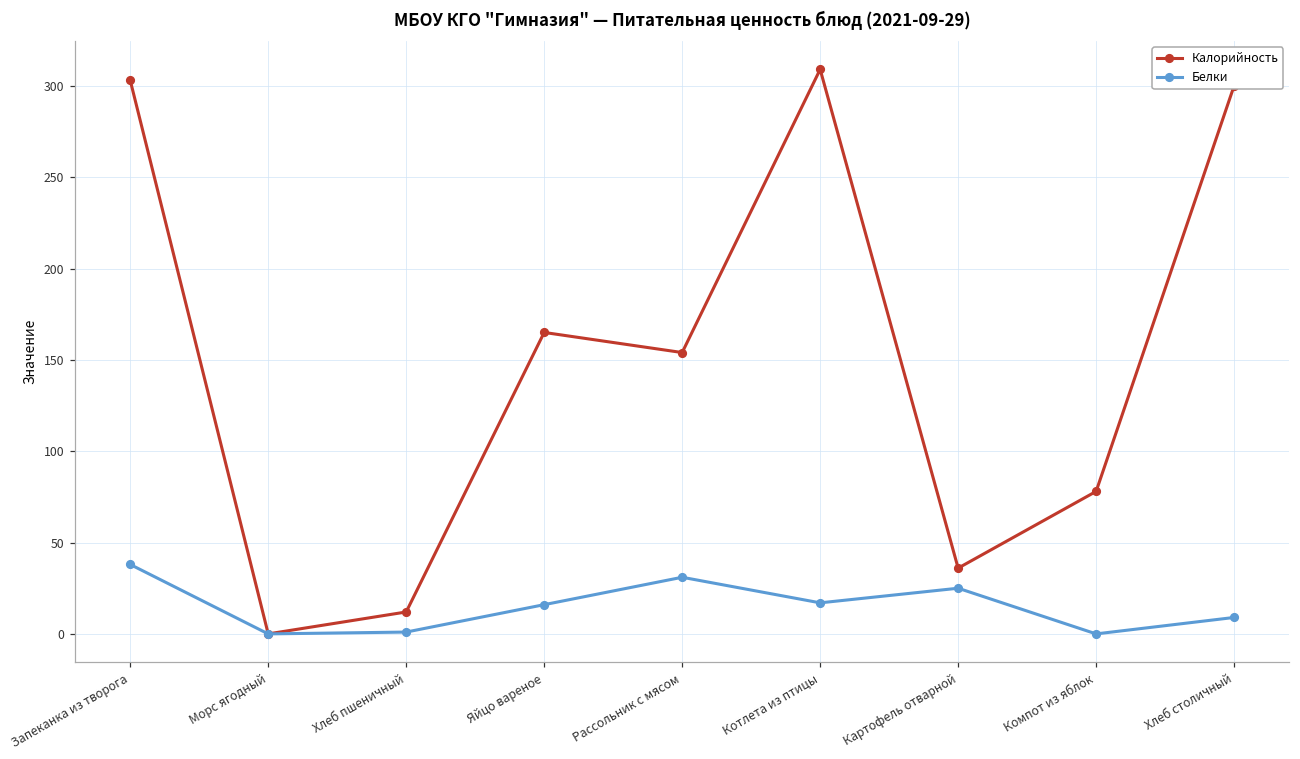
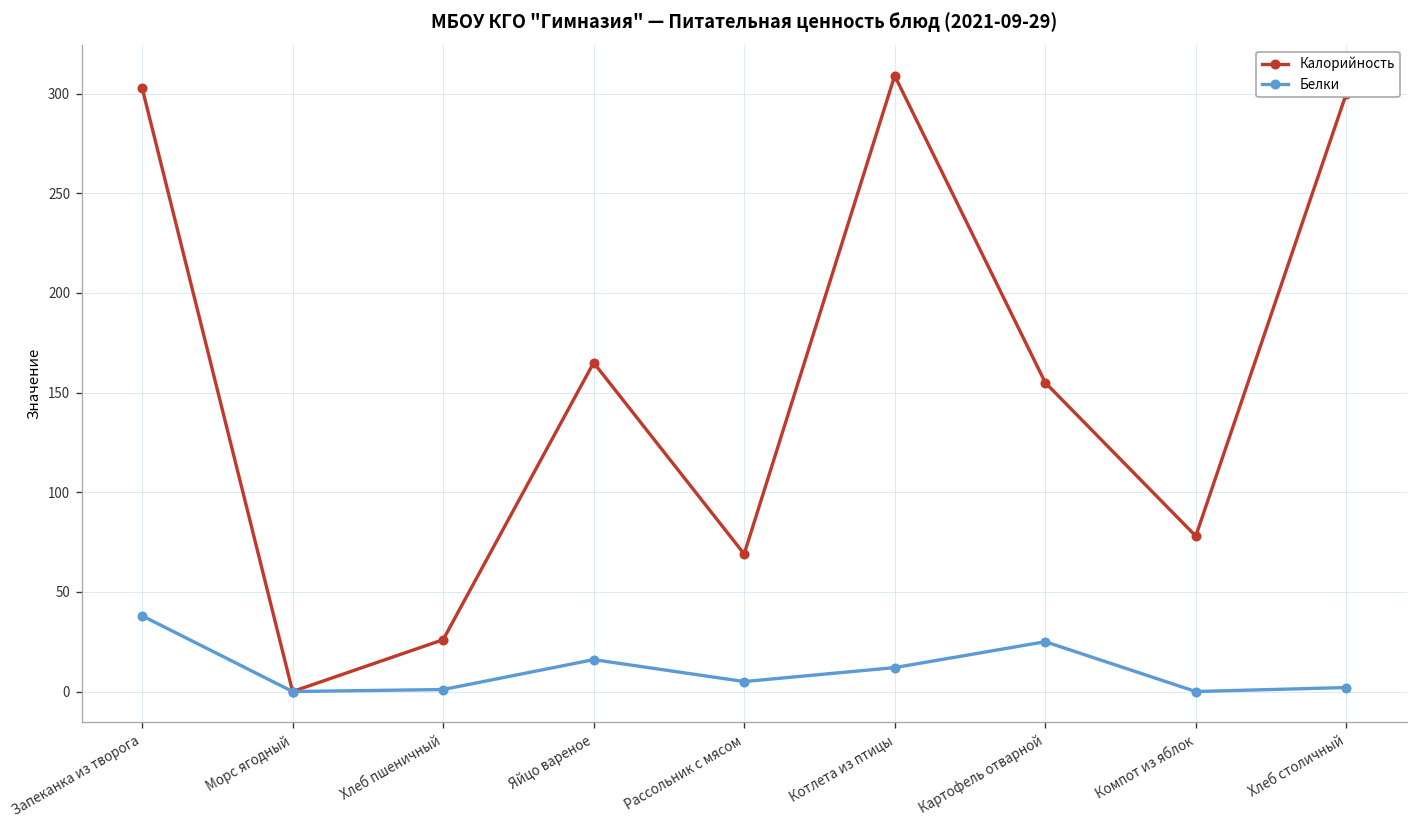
Калорийность, Хлеб пшеничный: 12 -> 26
Калорийность, Рассольник с мясом: 154 -> 69
Белки, Рассольник с мясом: 31 -> 5
Белки, Котлета из птицы: 17 -> 12
Калорийность, Картофель отварной: 36 -> 155
Белки, Хлеб столичный: 9 -> 2
